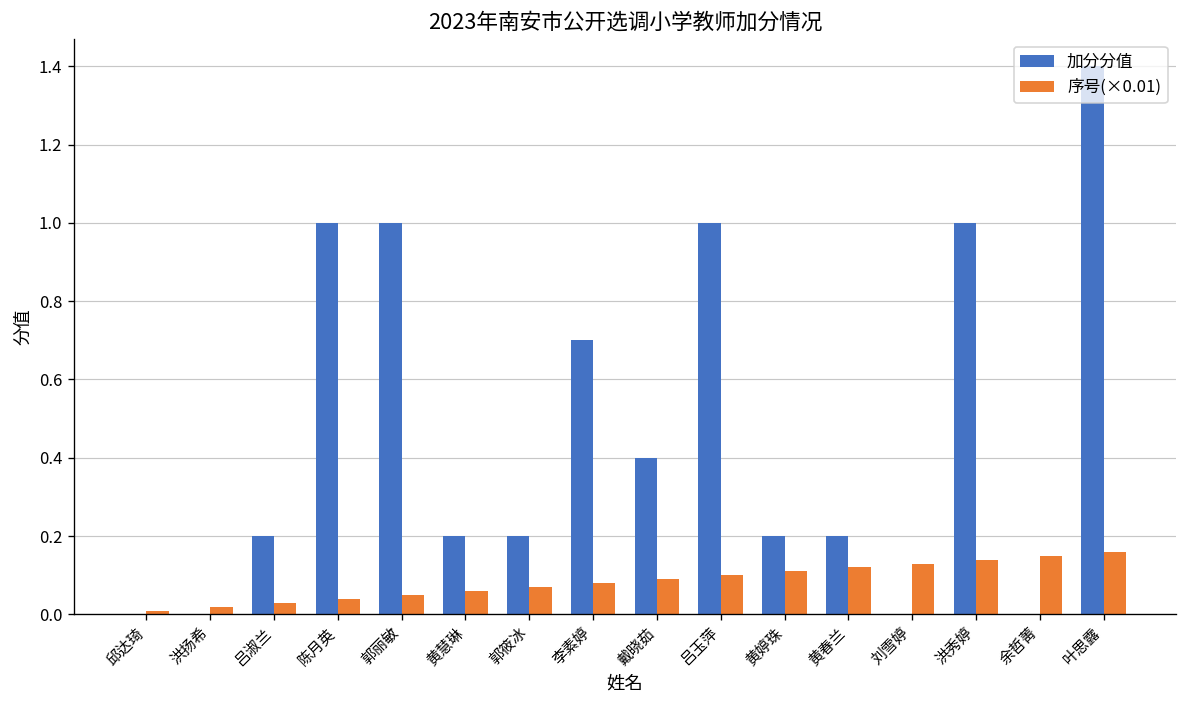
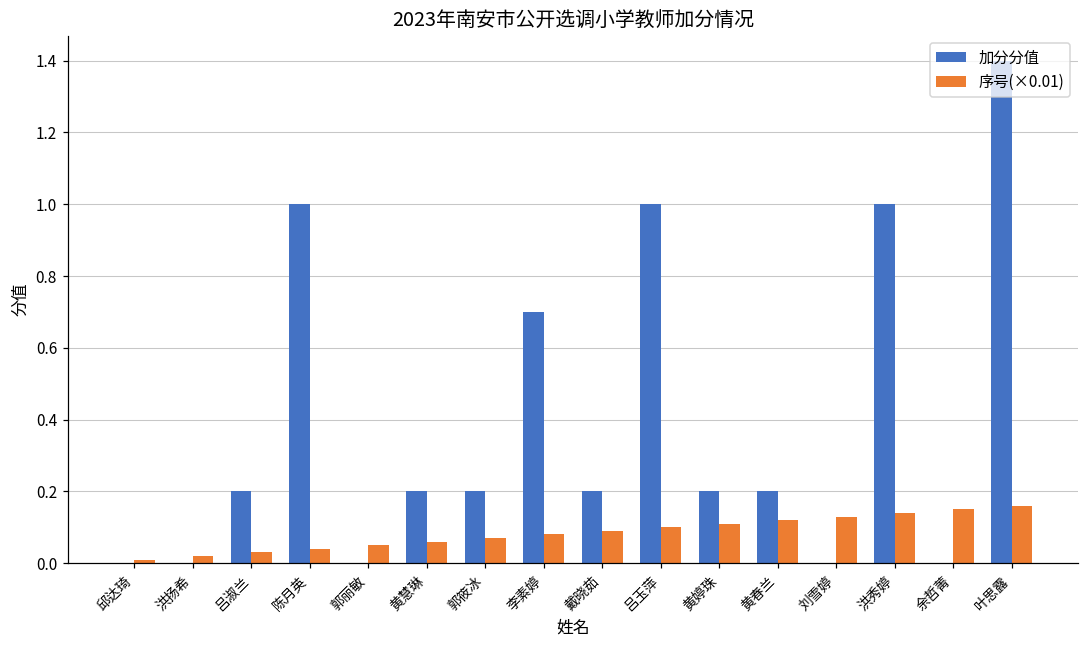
加分分值, 郭丽敏: 1 -> 0
加分分值, 戴晓茹: 0.4 -> 0.2
